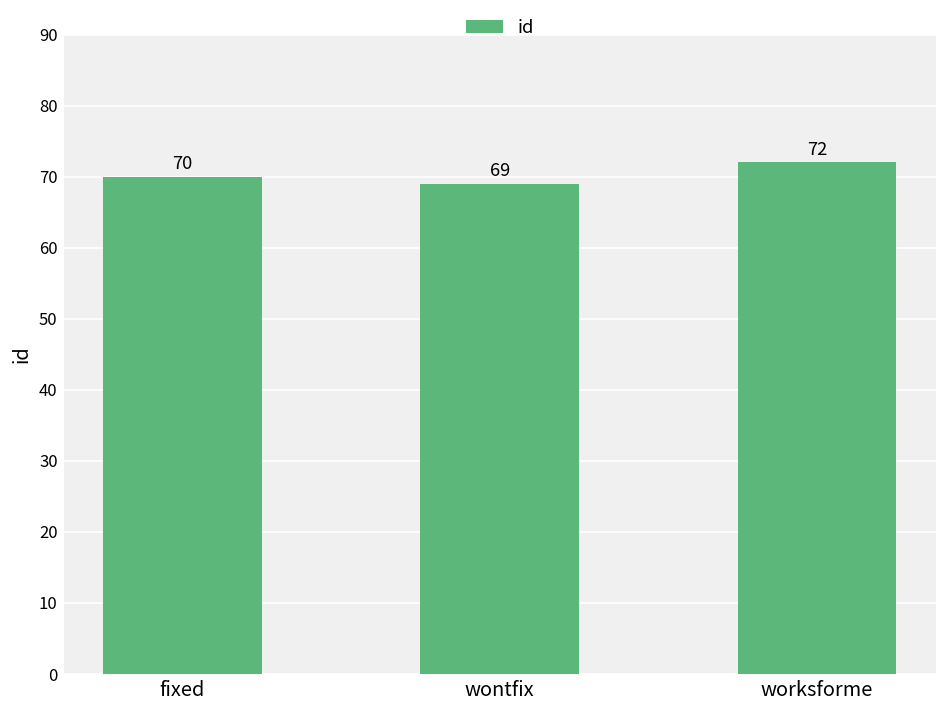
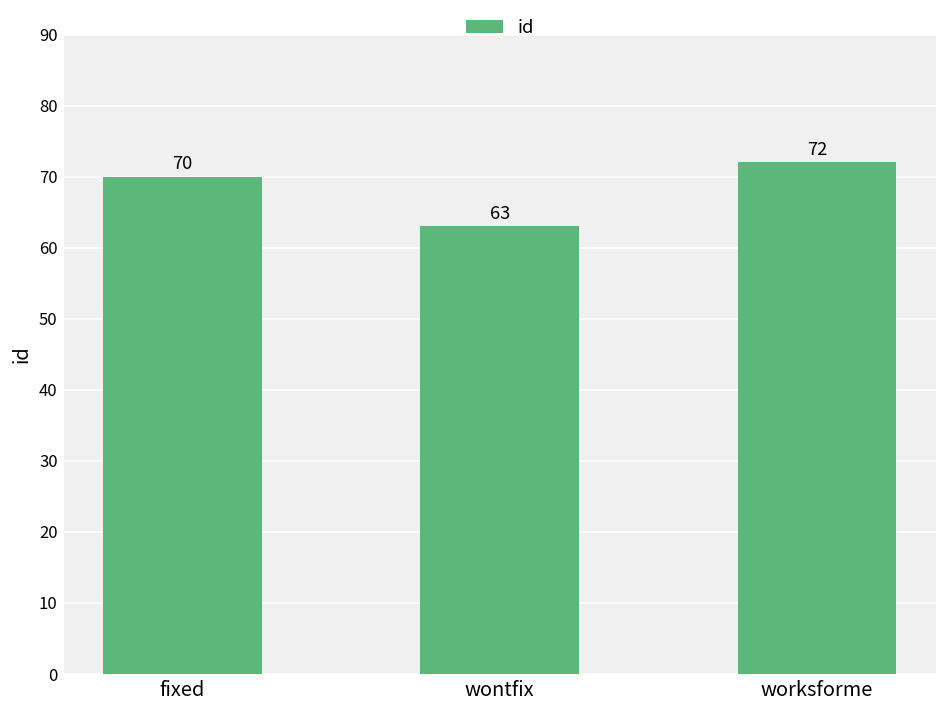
wontfix: 69 -> 63
